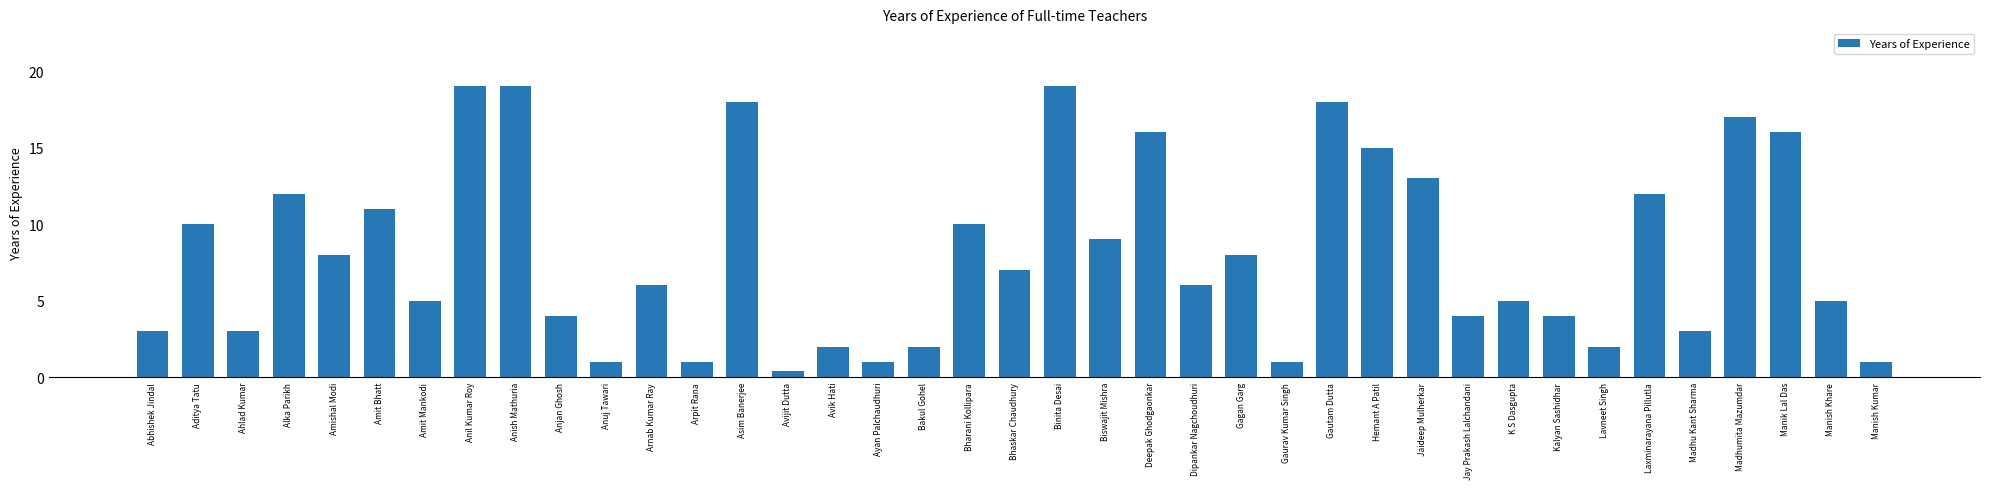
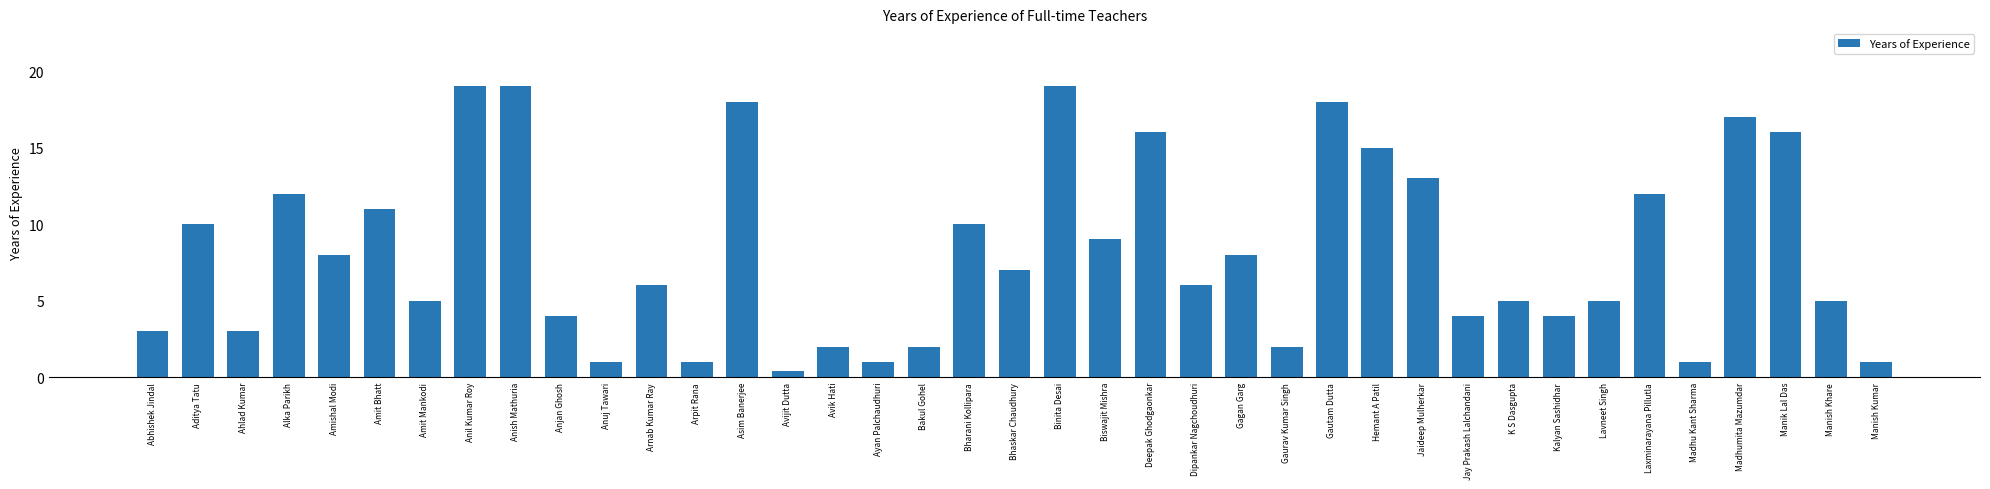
Gaurav Kumar Singh: 1 -> 2
Lavneet Singh: 2 -> 5
Madhu Kant Sharma: 3 -> 1
